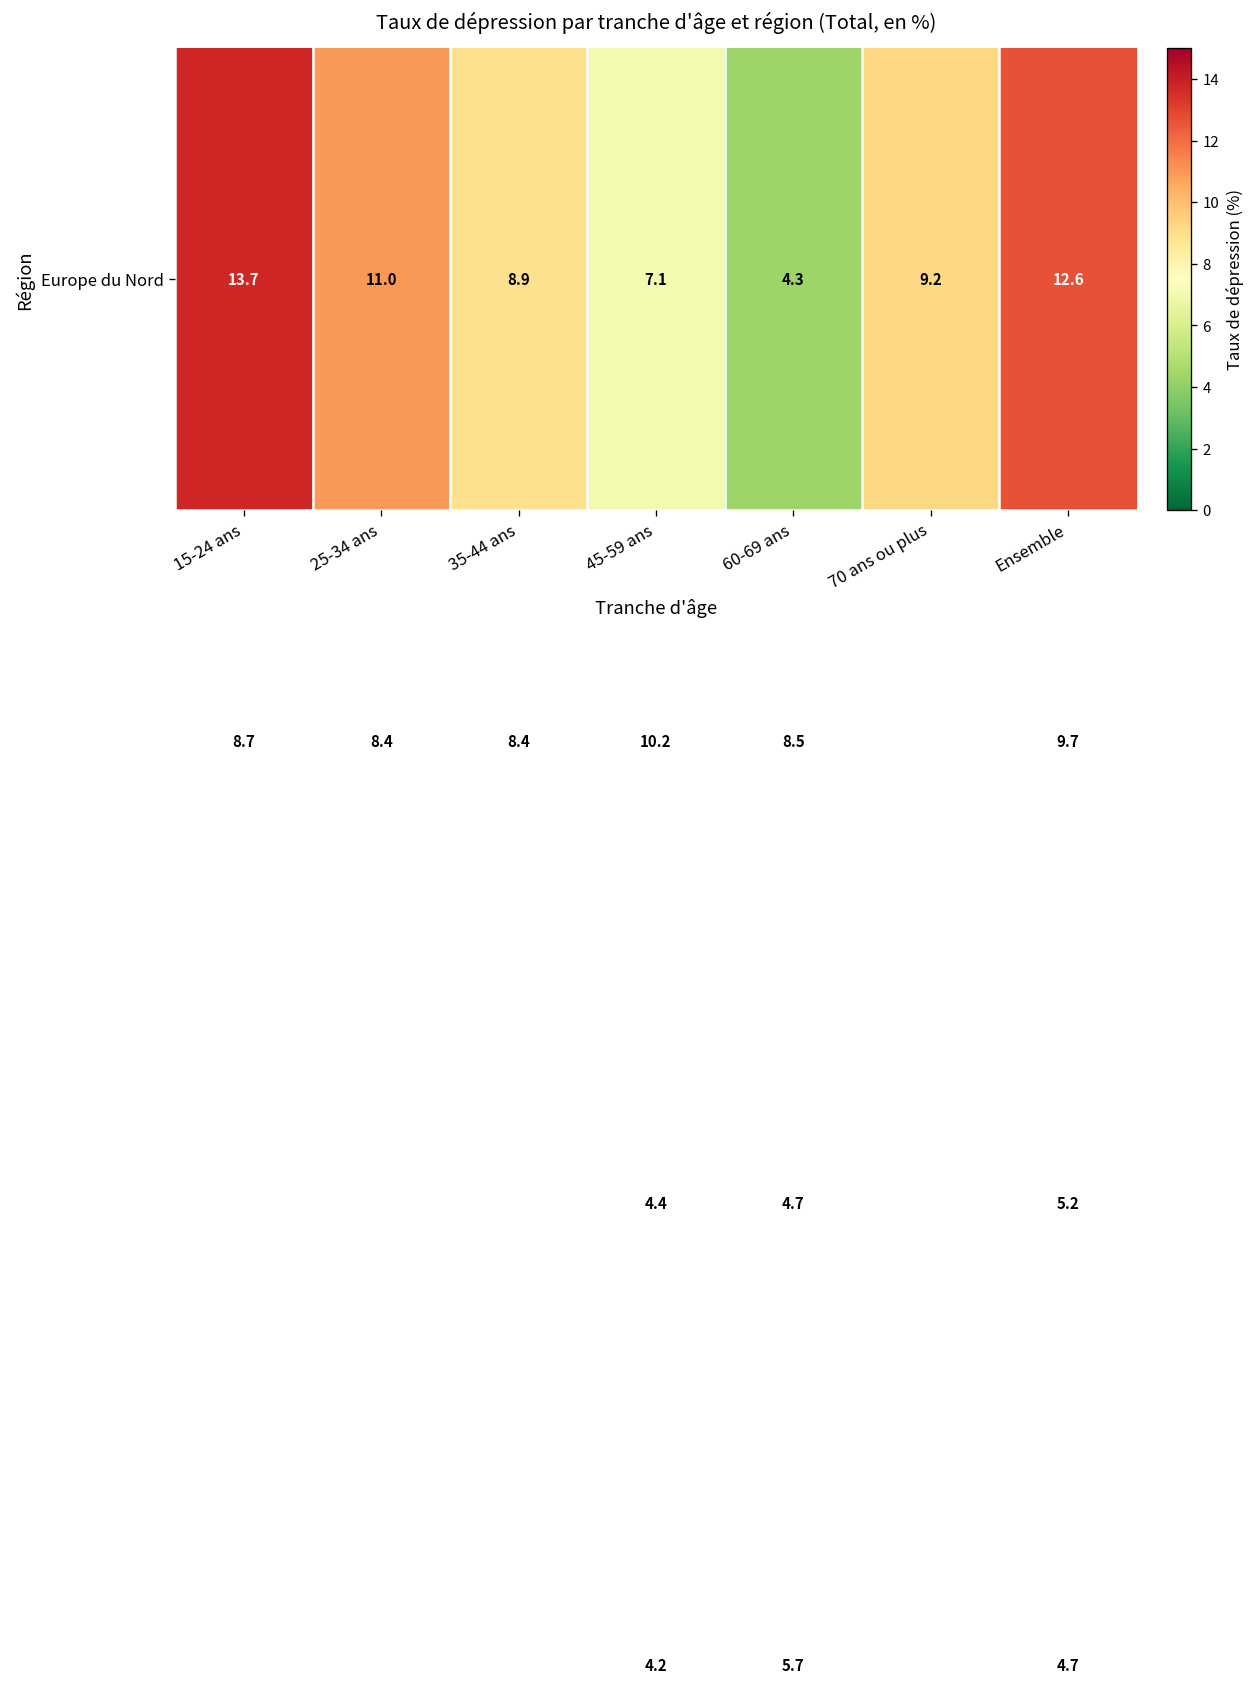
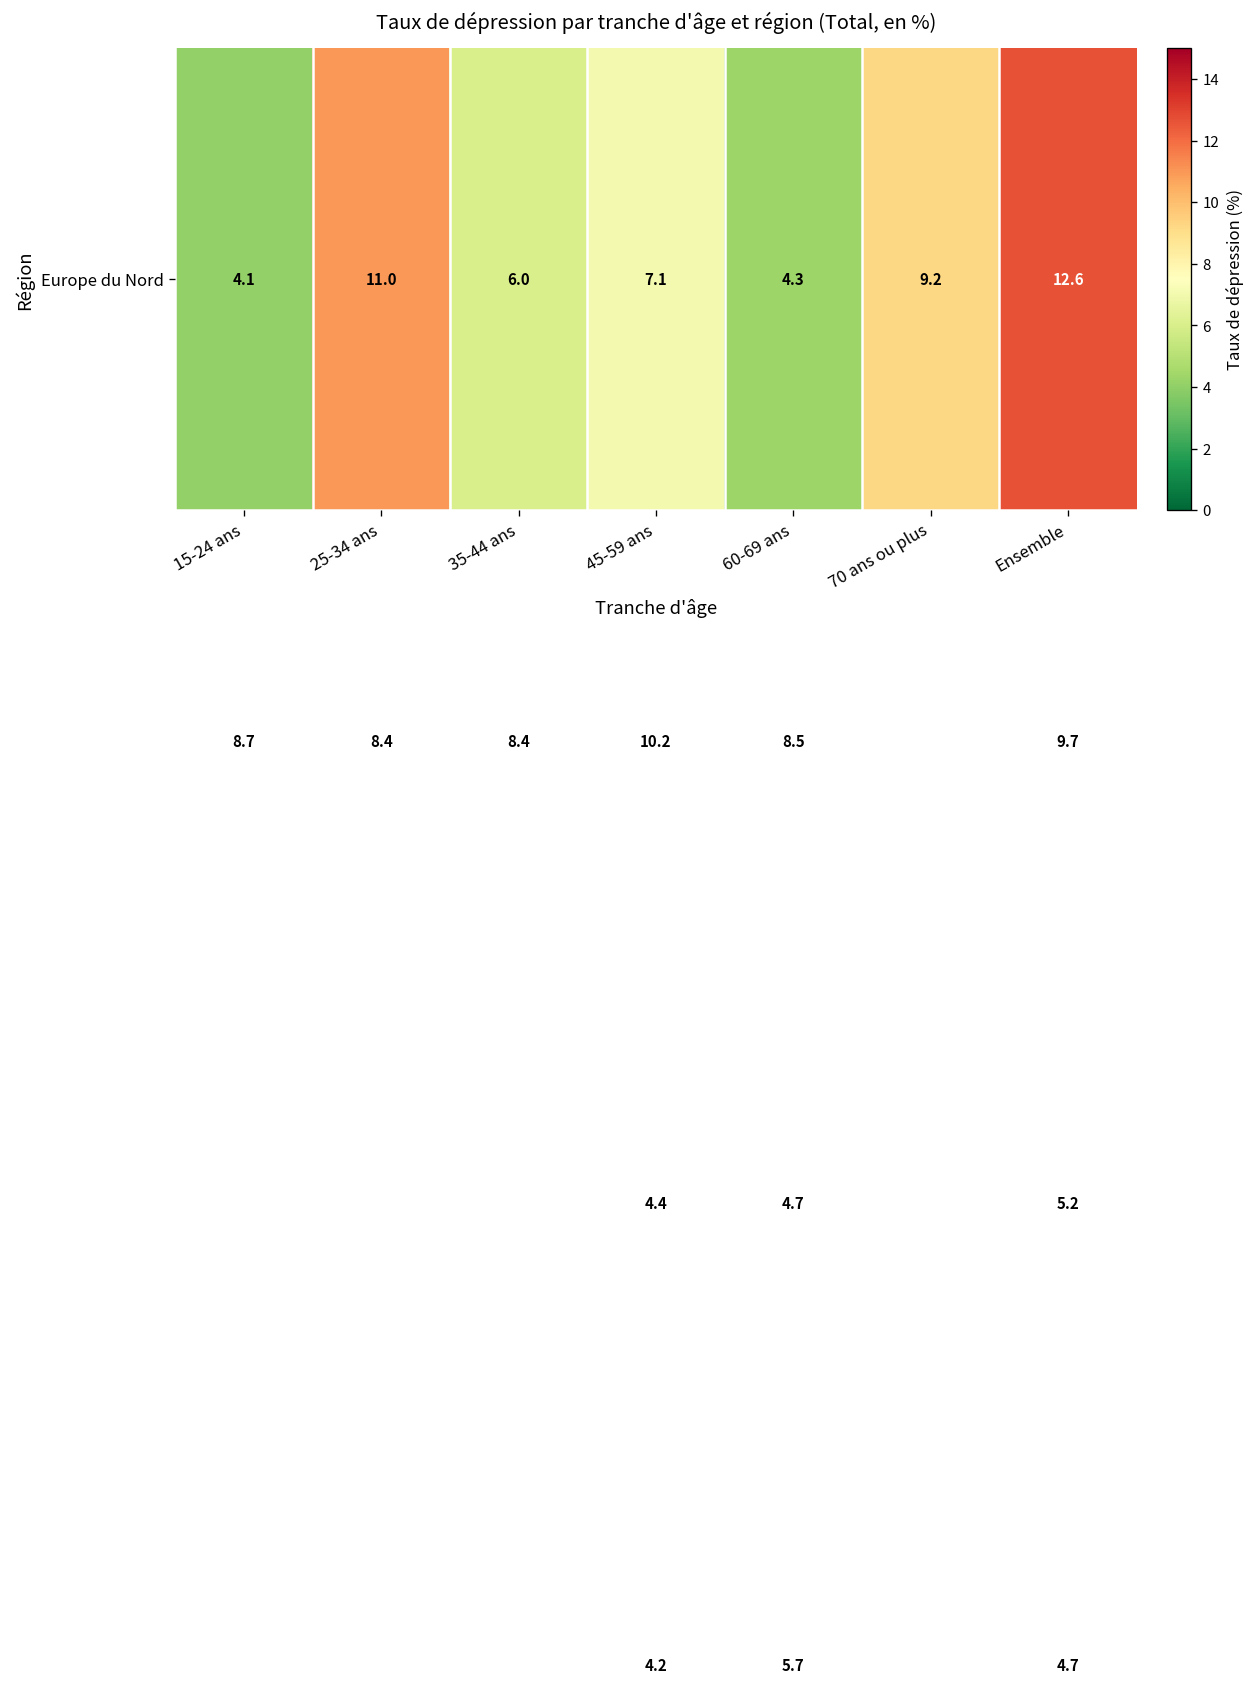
Europe du Nord, 15-24 ans: 13.7 -> 4.1
Europe du Nord, 35-44 ans: 8.9 -> 6.0
